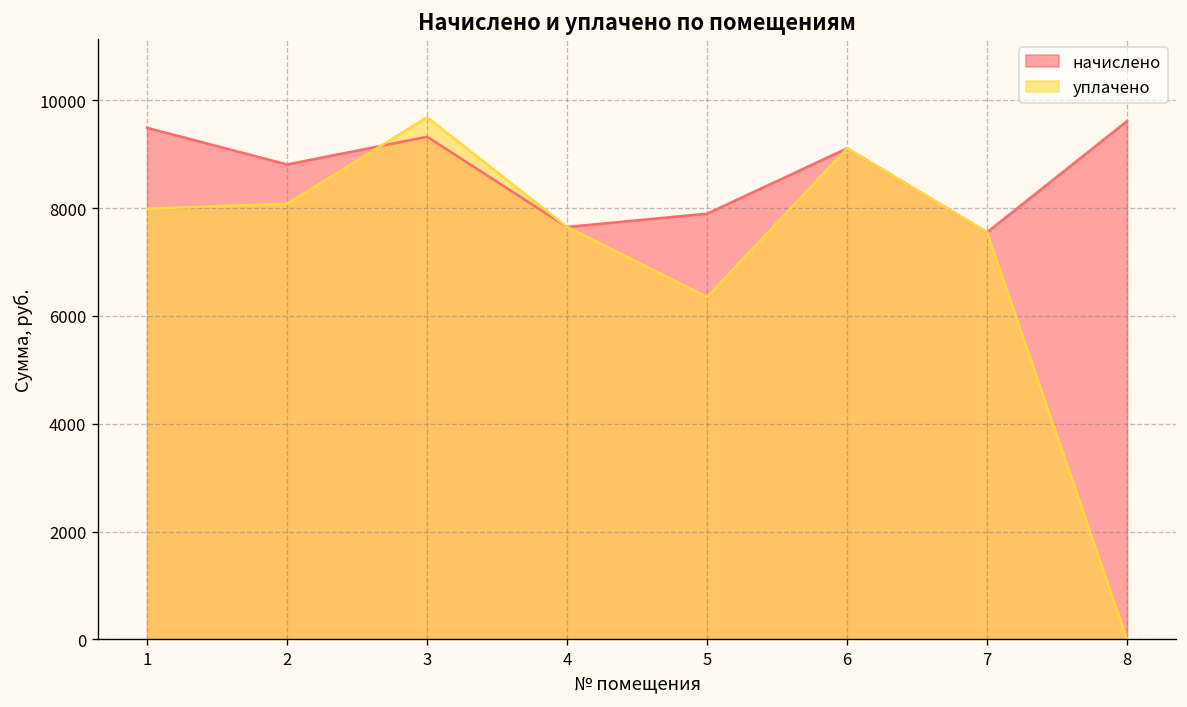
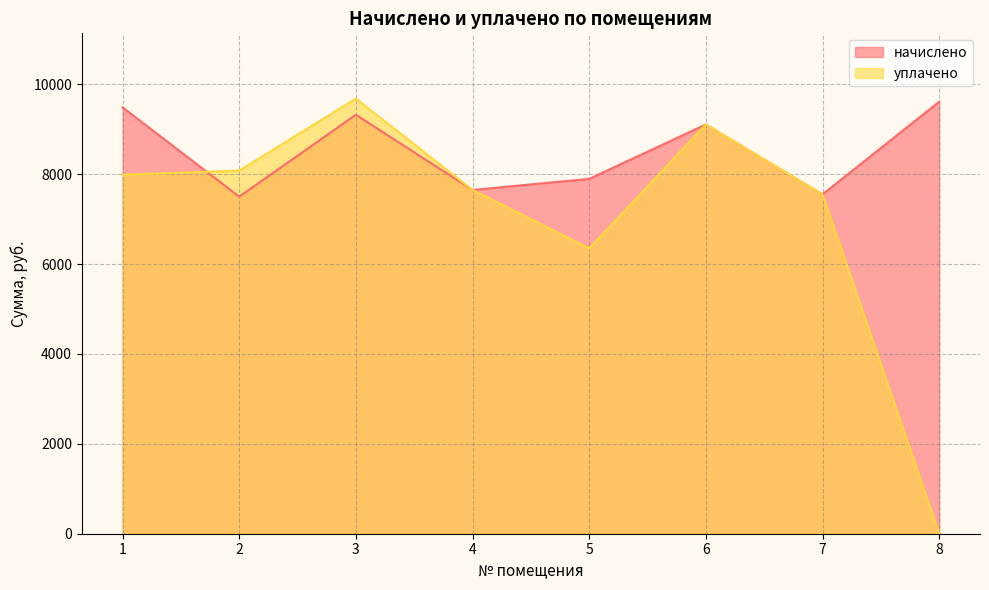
начислено, 2: 8800 -> 7500
